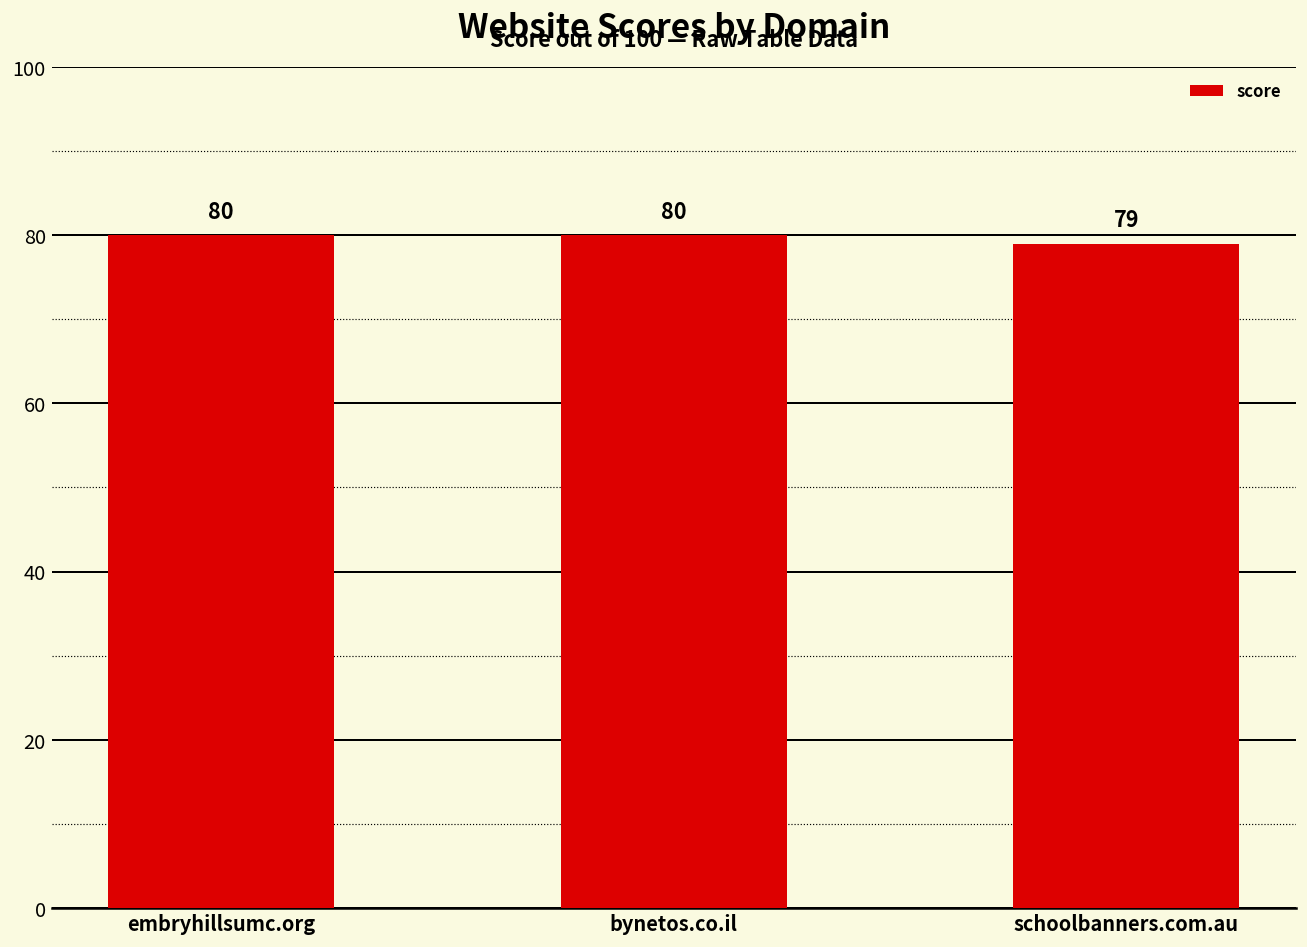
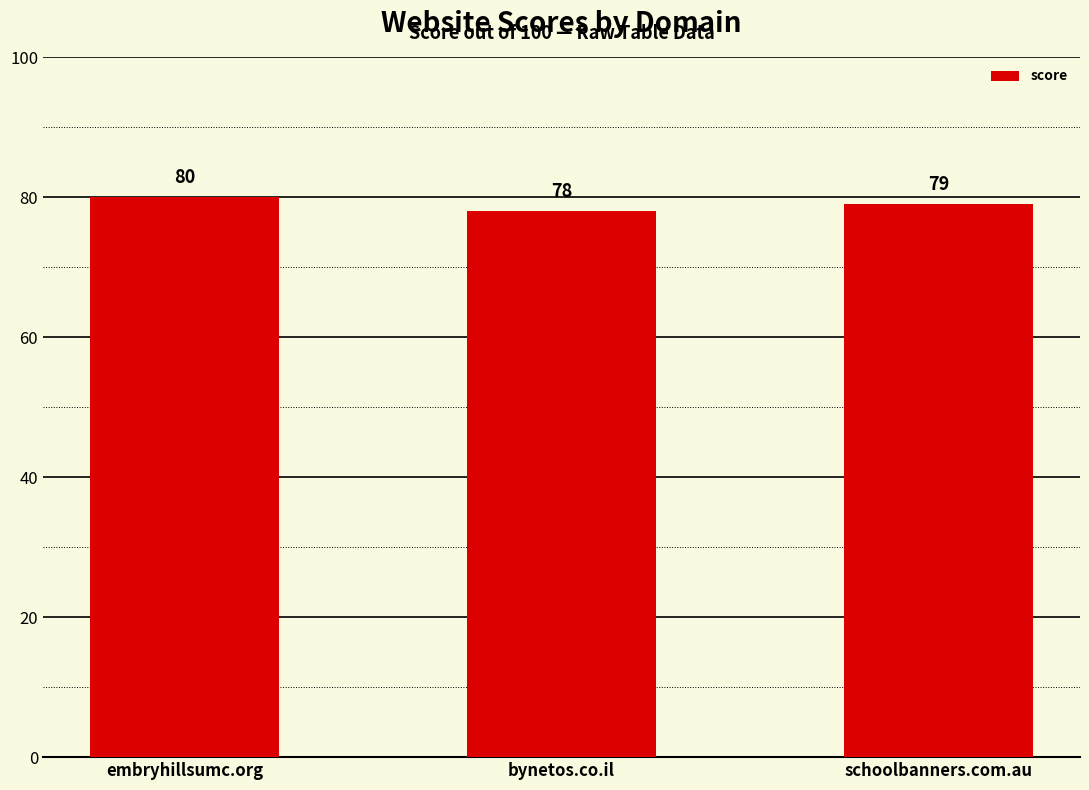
bynetos.co.il: 80 -> 78
